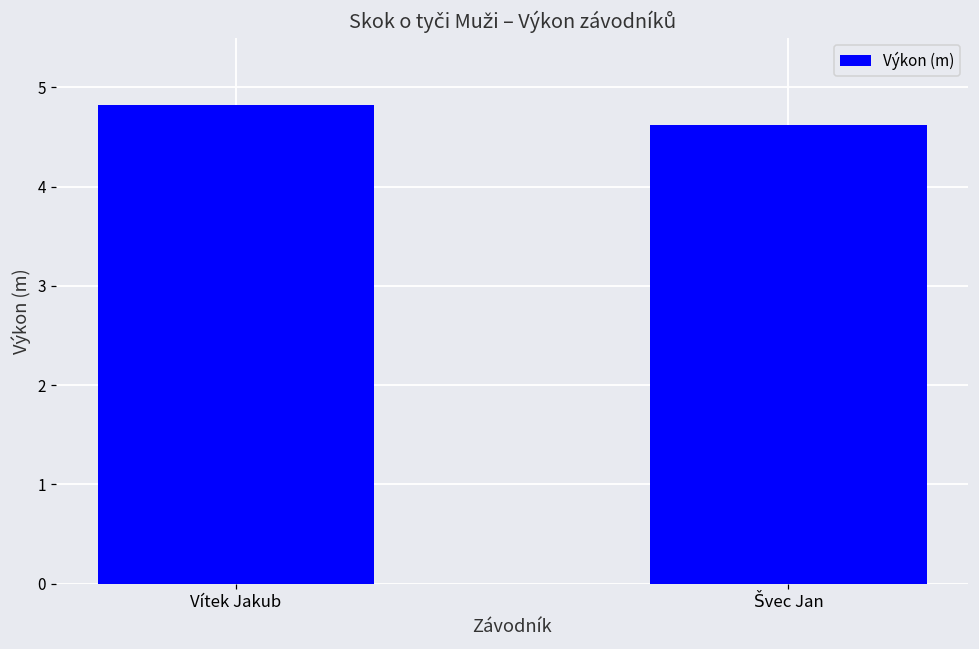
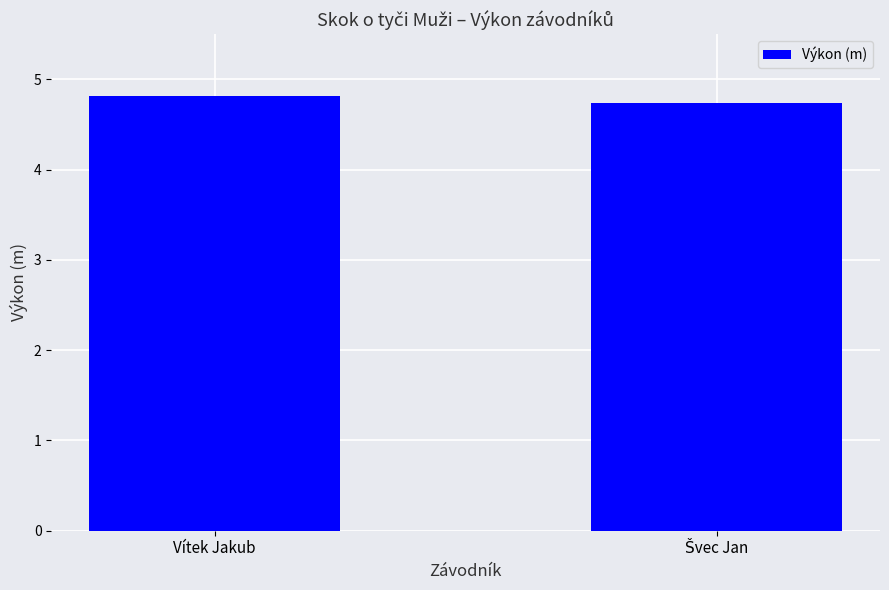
Švec Jan: 4.6 -> 4.7
